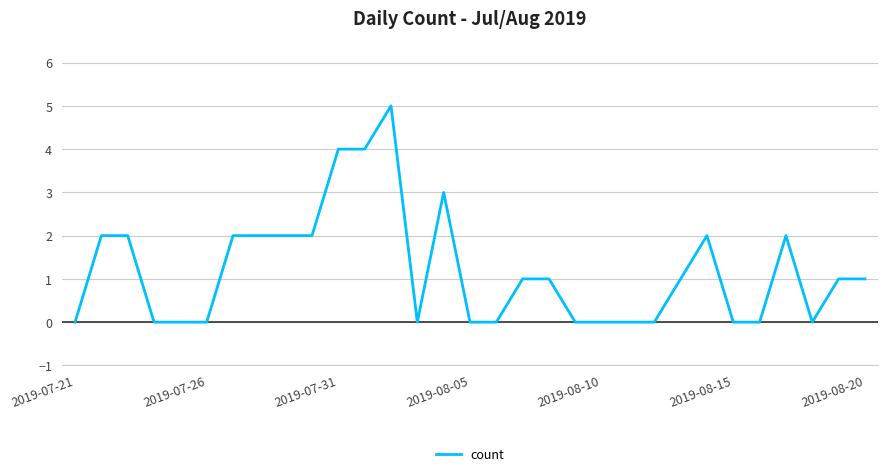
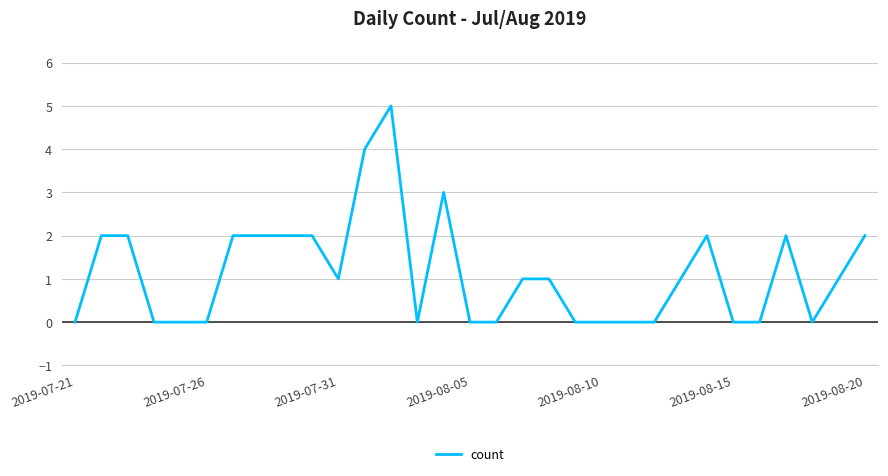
2019-07-31: 4 -> 1
2019-08-20: 1 -> 2
